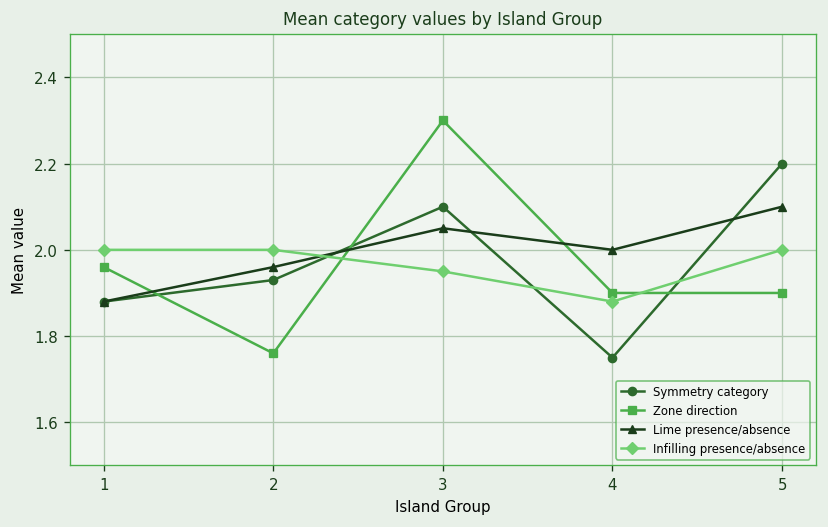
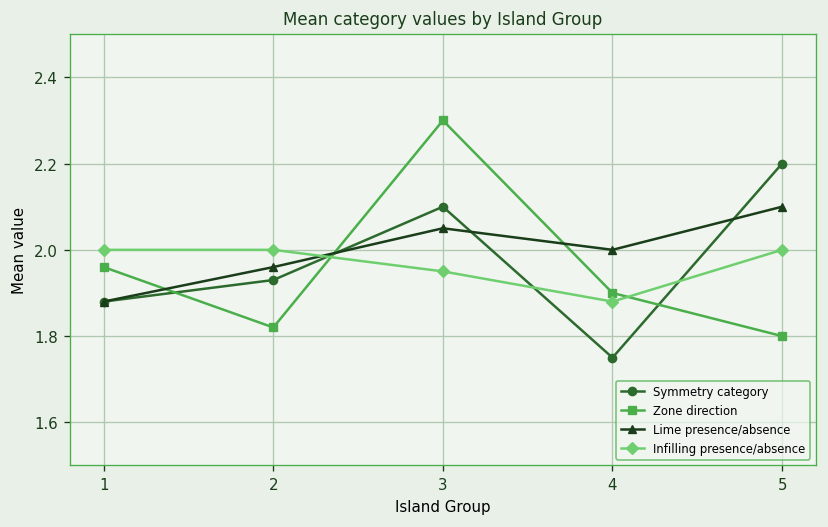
Zone direction, 2: 1.76 -> 1.82
Zone direction, 5: 1.9 -> 1.8
